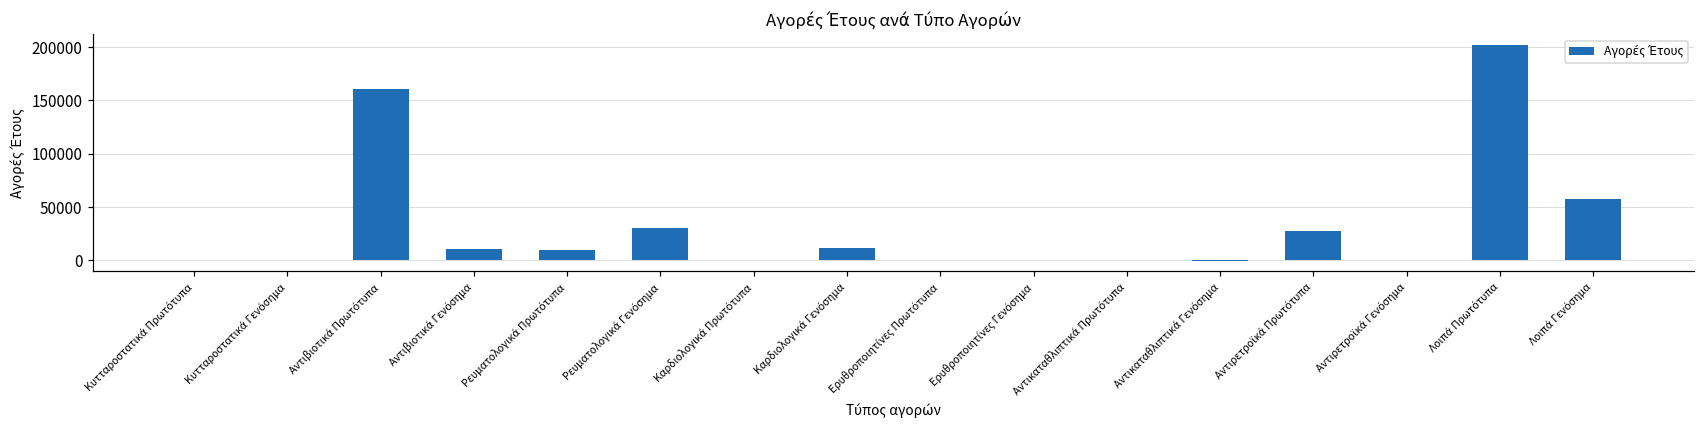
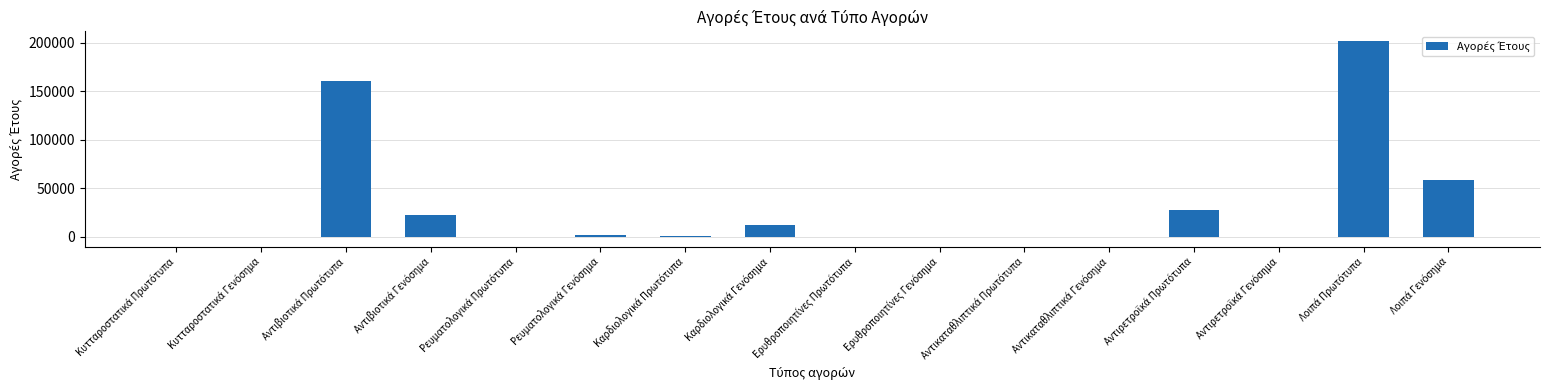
Αντιβιοτικά Γενόσημα: 10000 -> 20000
Ρευματολογικά Πρωτότυπα: 10000 -> 0
Ρευματολογικά Γενόσημα: 30000 -> 0
